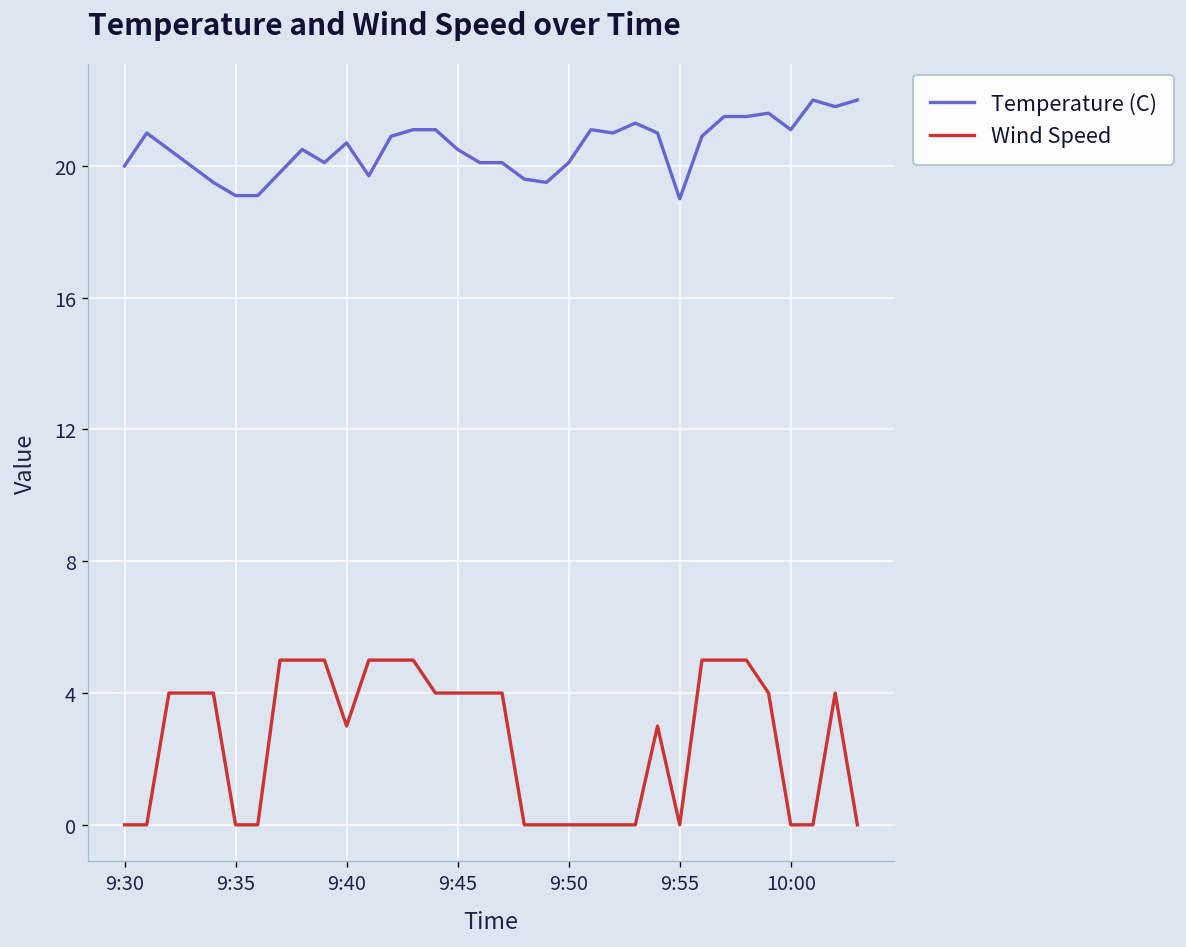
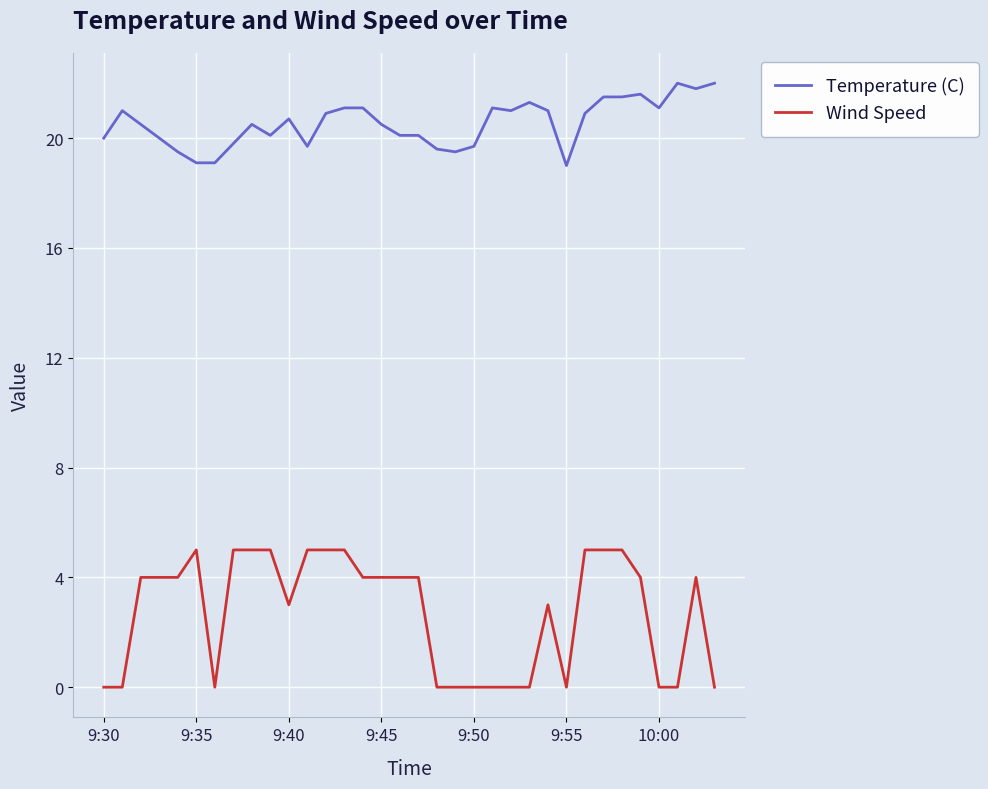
Wind Speed, 9:35: 0 -> 5
Temperature (C), 9:50: 20.1 -> 19.7
